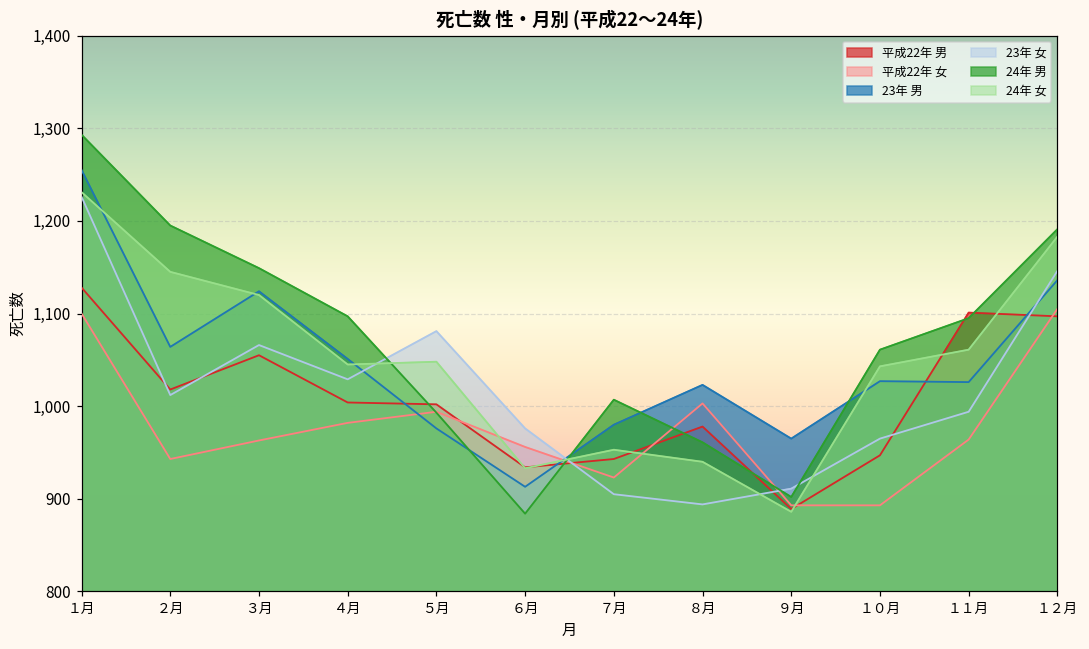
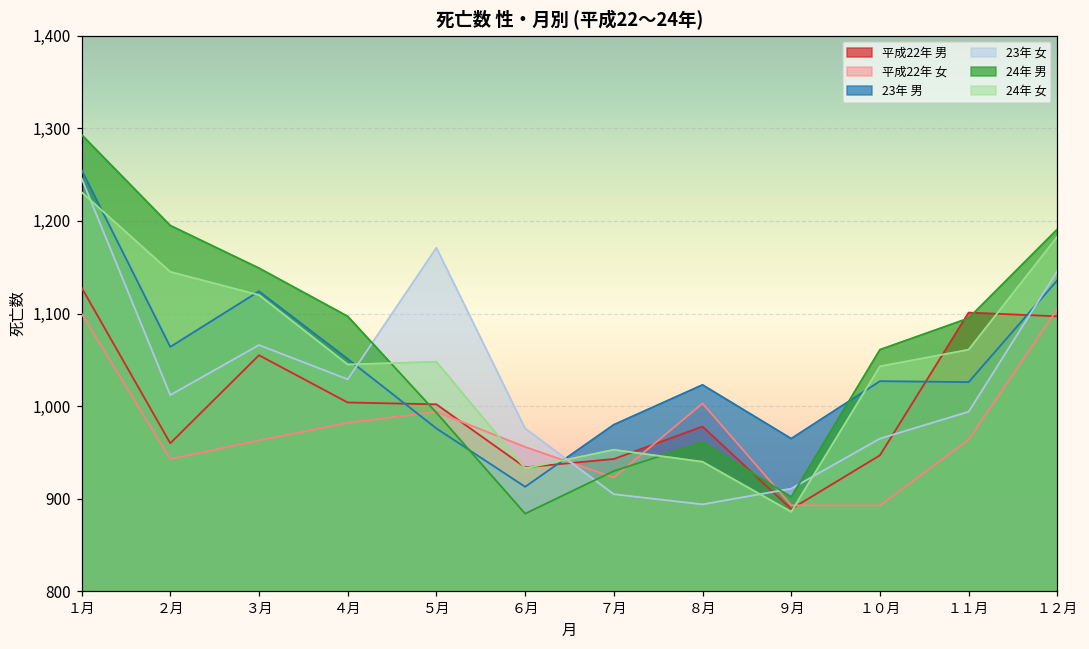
23年 女, １月: 1,230 -> 1,250
平成22年 男, ２月: 1,020 -> 960
23年 女, ５月: 1,080 -> 1,170
24年 男, ７月: 1,010 -> 930
